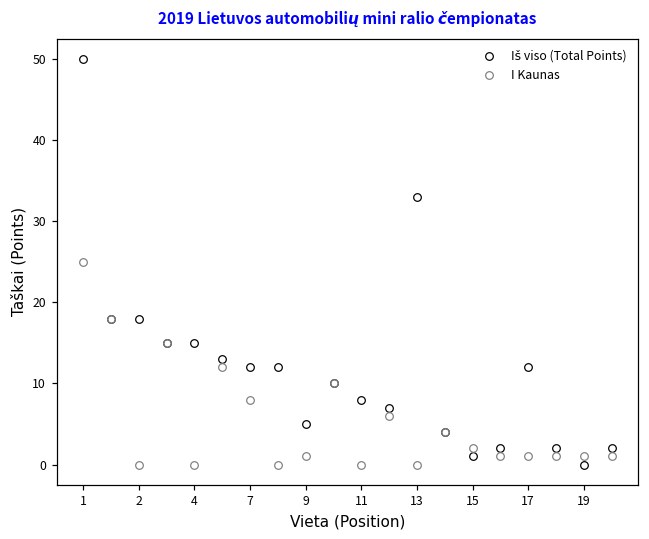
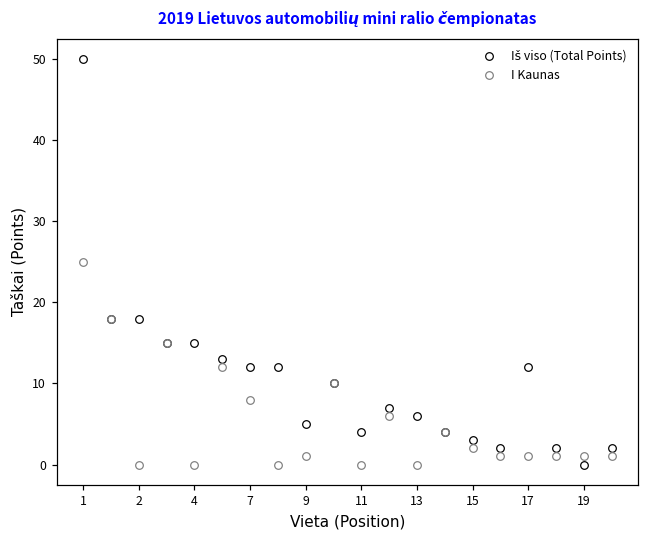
Iš viso (Total Points), 11: 8 -> 4
Iš viso (Total Points), 13: 33 -> 6
Iš viso (Total Points), 15: 1 -> 3
